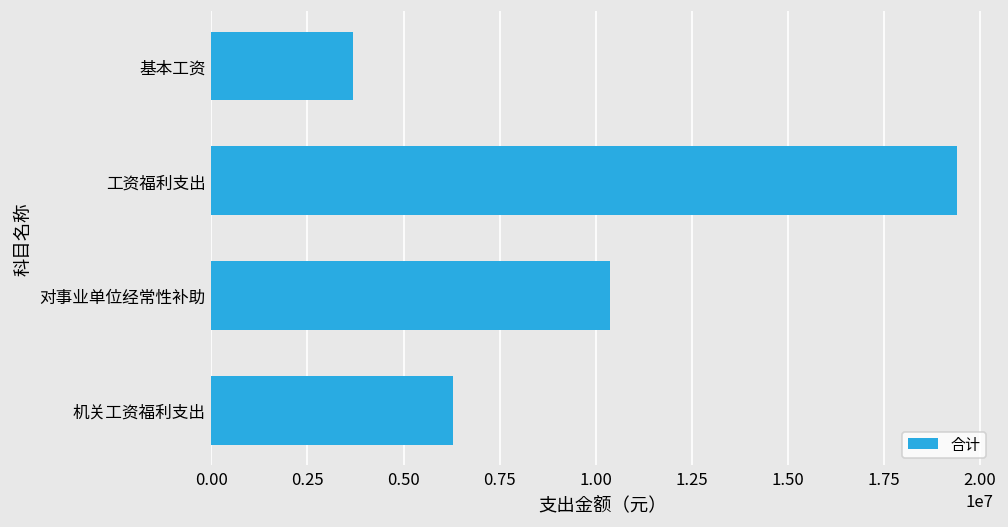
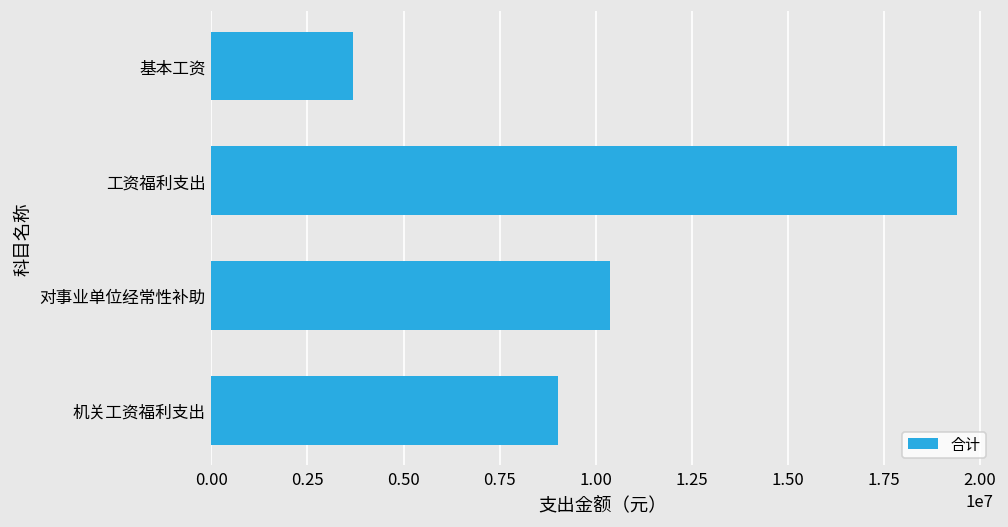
机关工资福利支出: 6300000 -> 9000000
